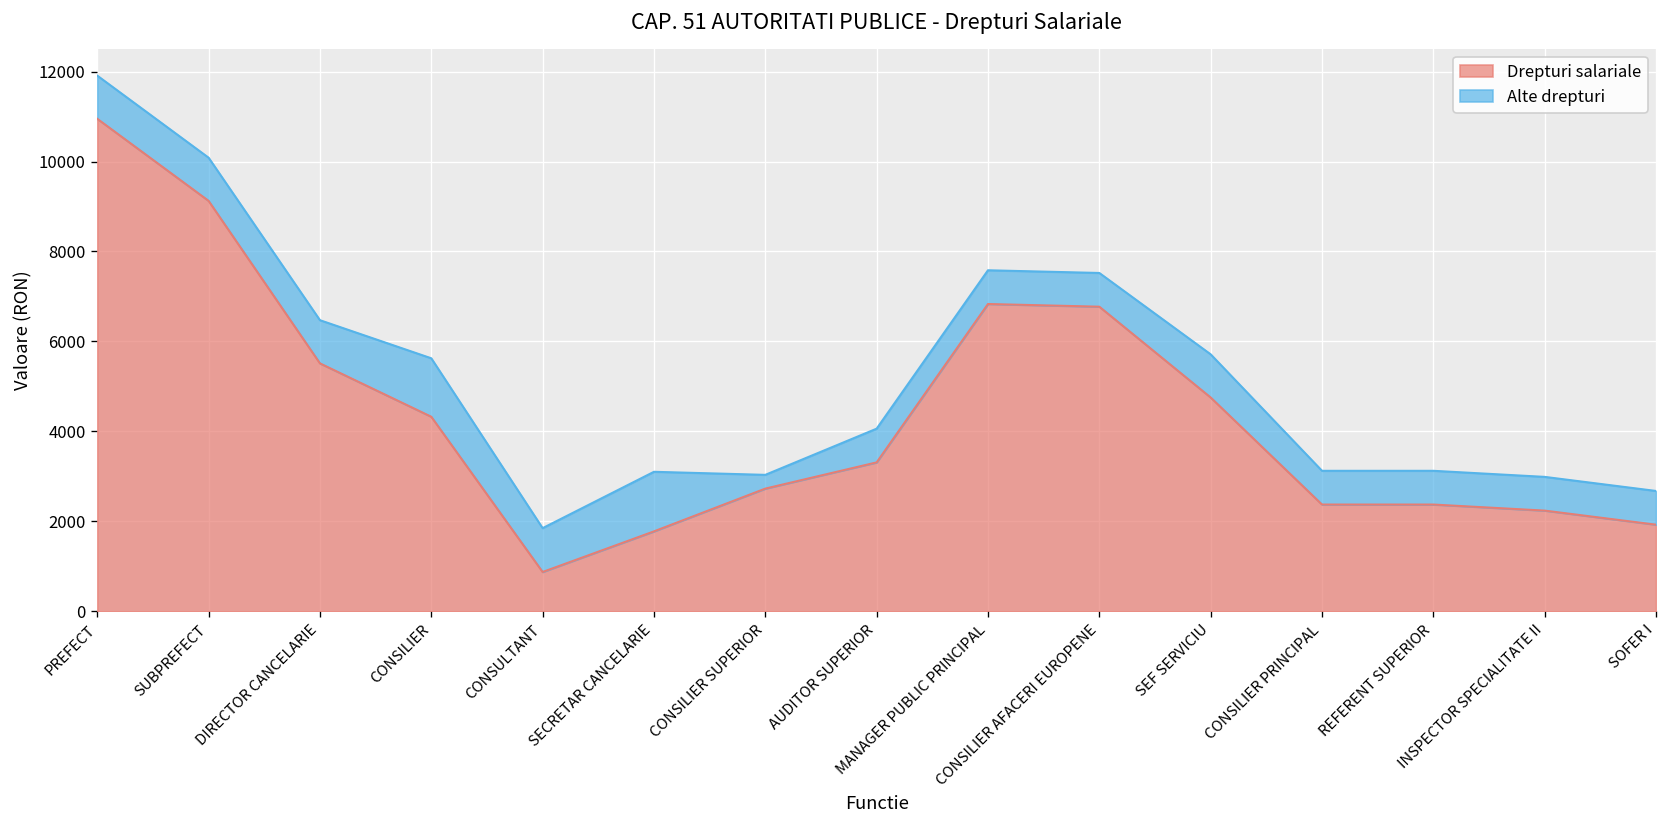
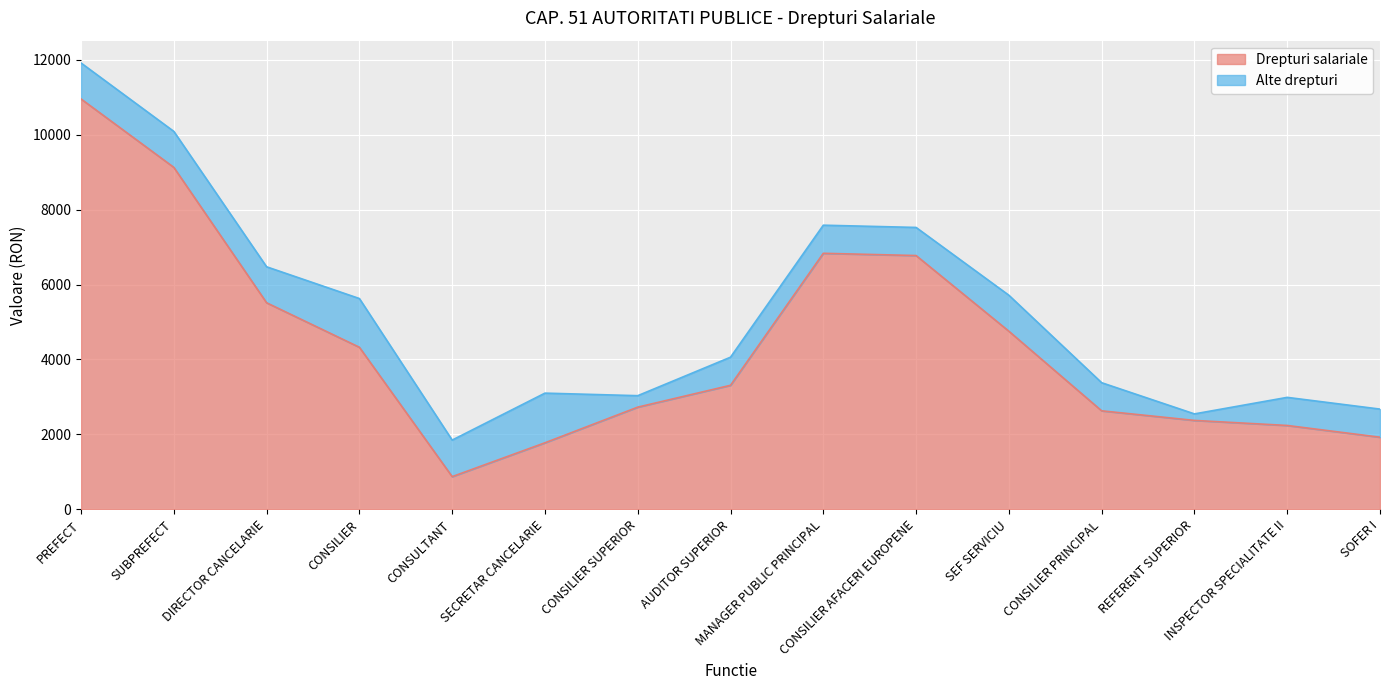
Drepturi salariale, CONSILIER PRINCIPAL: 2400 -> 2600
Alte drepturi, REFERENT SUPERIOR: 800 -> 200
